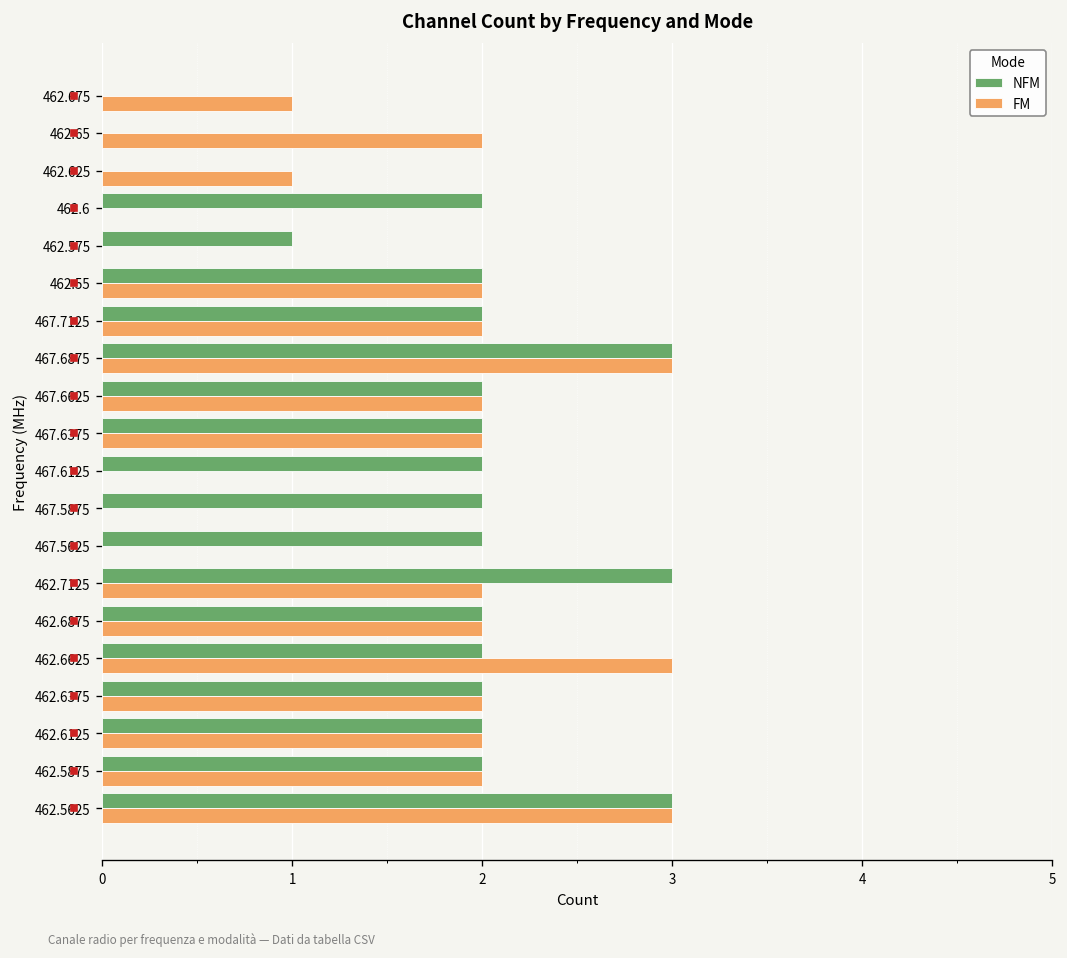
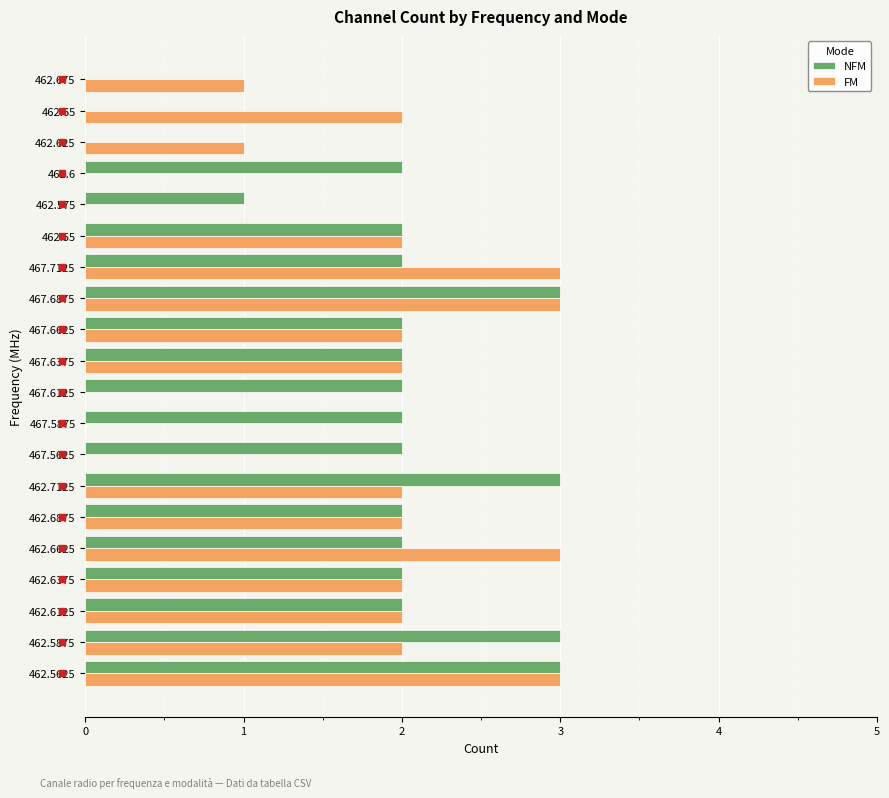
FM, 467.7125: 2 -> 3
NFM, 462.5875: 2 -> 3
